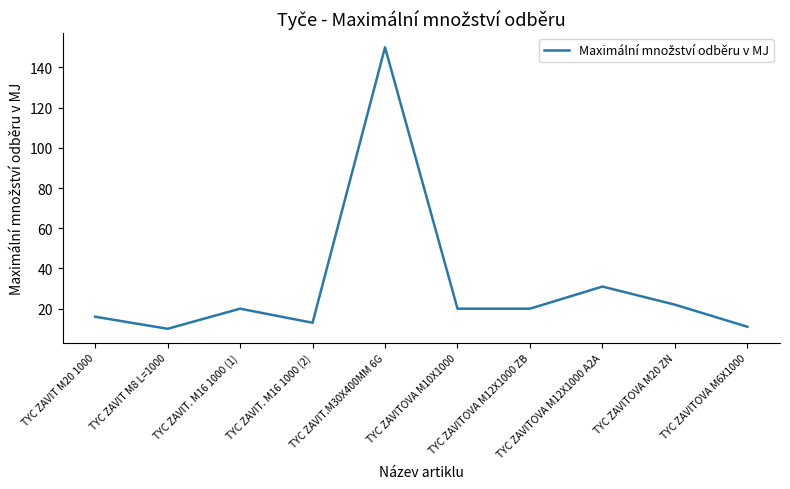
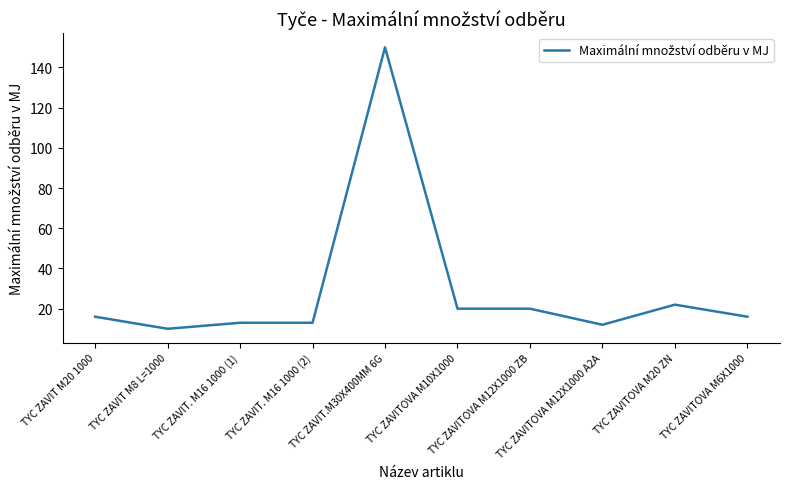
TYC ZAVIT. M16 1000 (1): 20 -> 13
TYC ZAVITOVA M12X1000 A2A: 31 -> 12
TYC ZAVITOVA M6X1000: 11 -> 16
